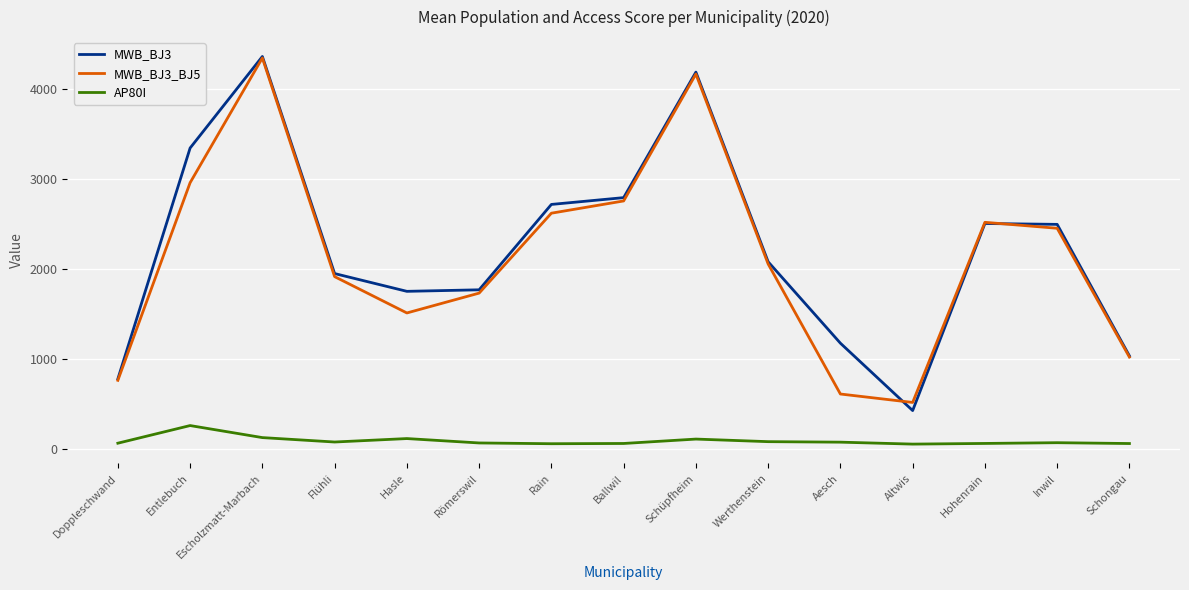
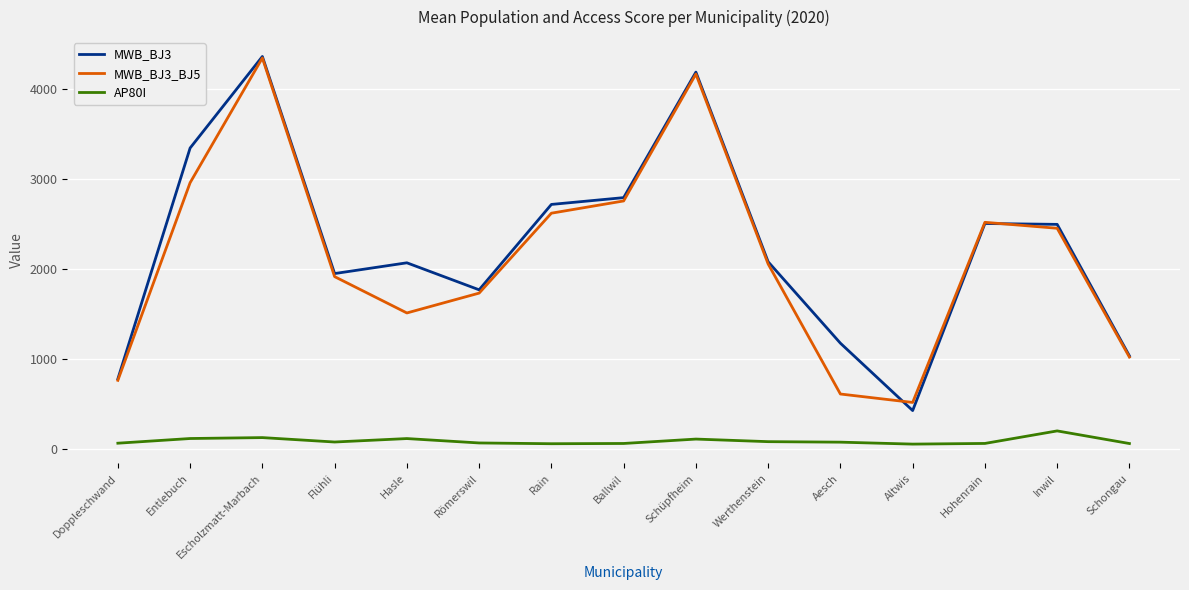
AP80I, Entlebuch: 300 -> 100
MWB_BJ3, Hasle: 1700 -> 2100
AP80I, Inwil: 100 -> 200
